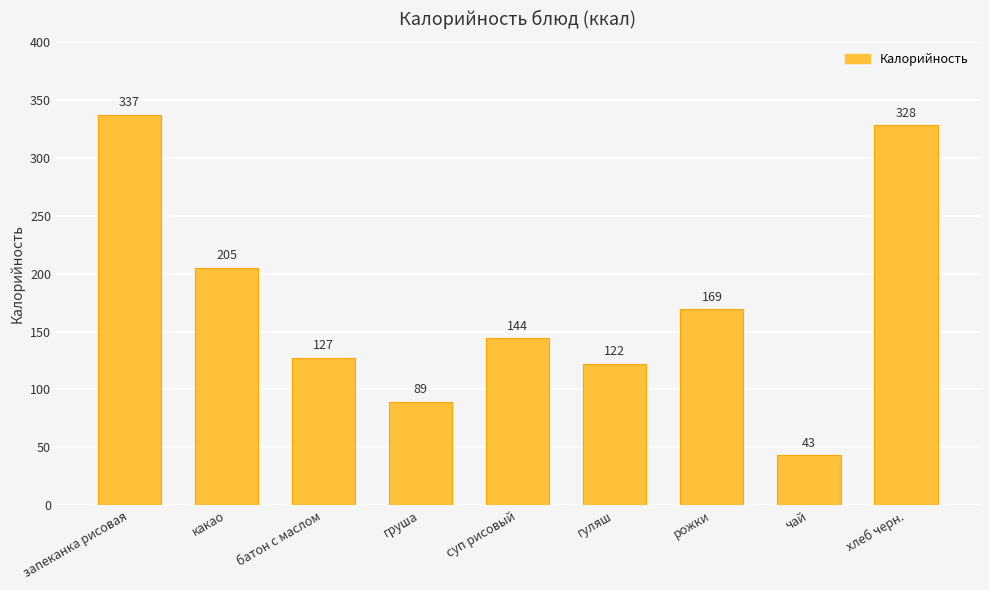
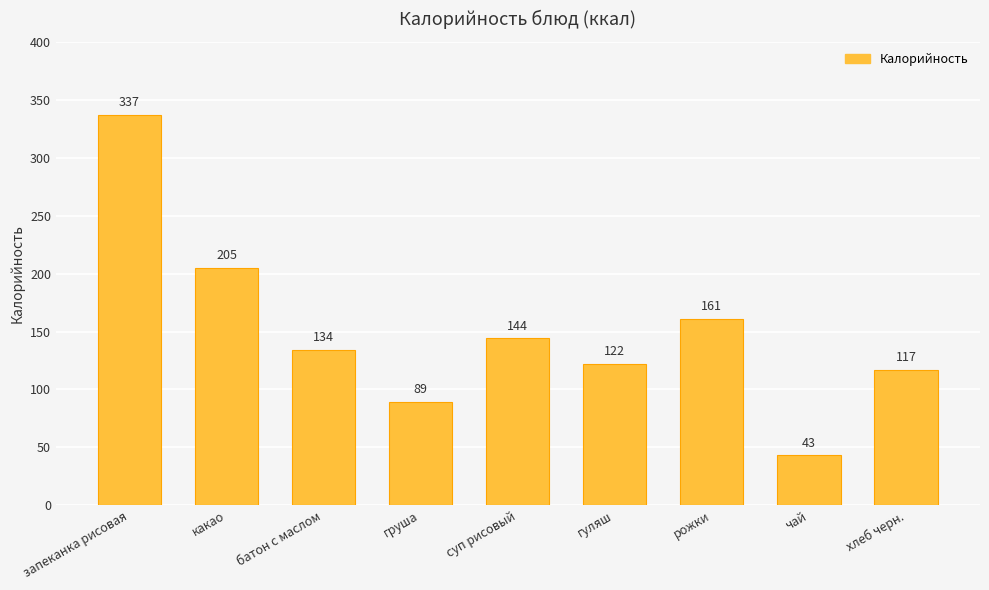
батон с маслом: 127 -> 134
рожки: 169 -> 161
хлеб черн.: 328 -> 117
